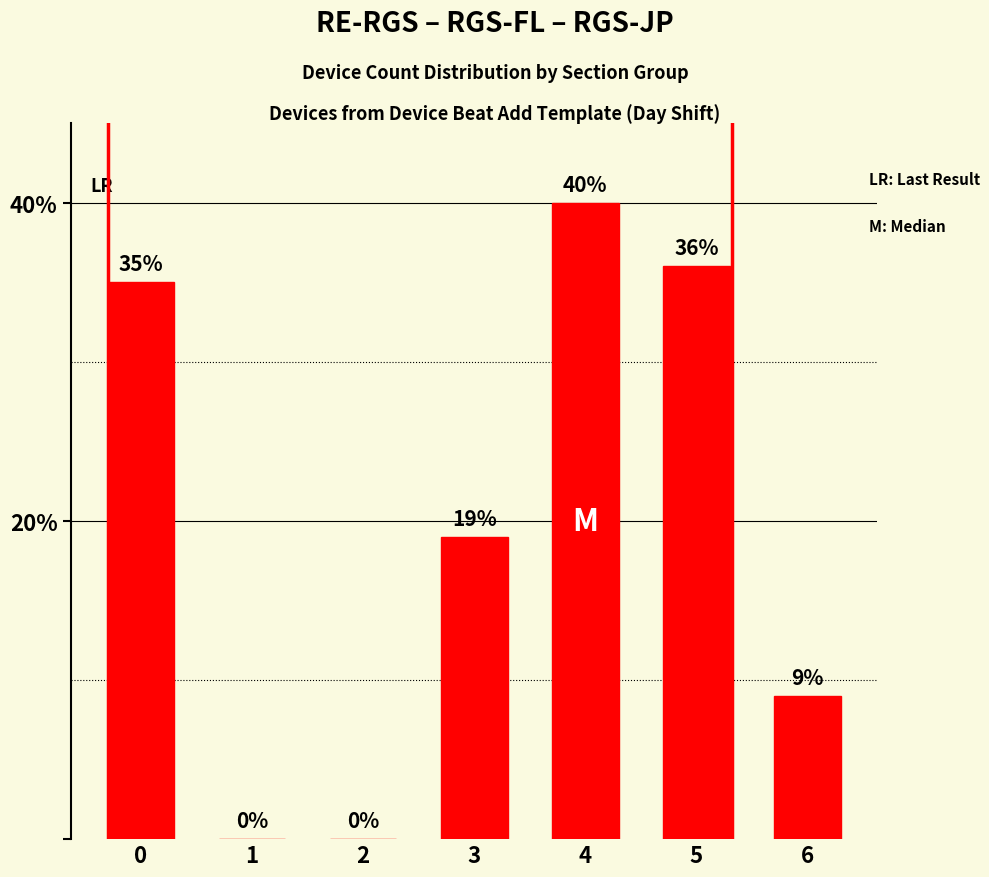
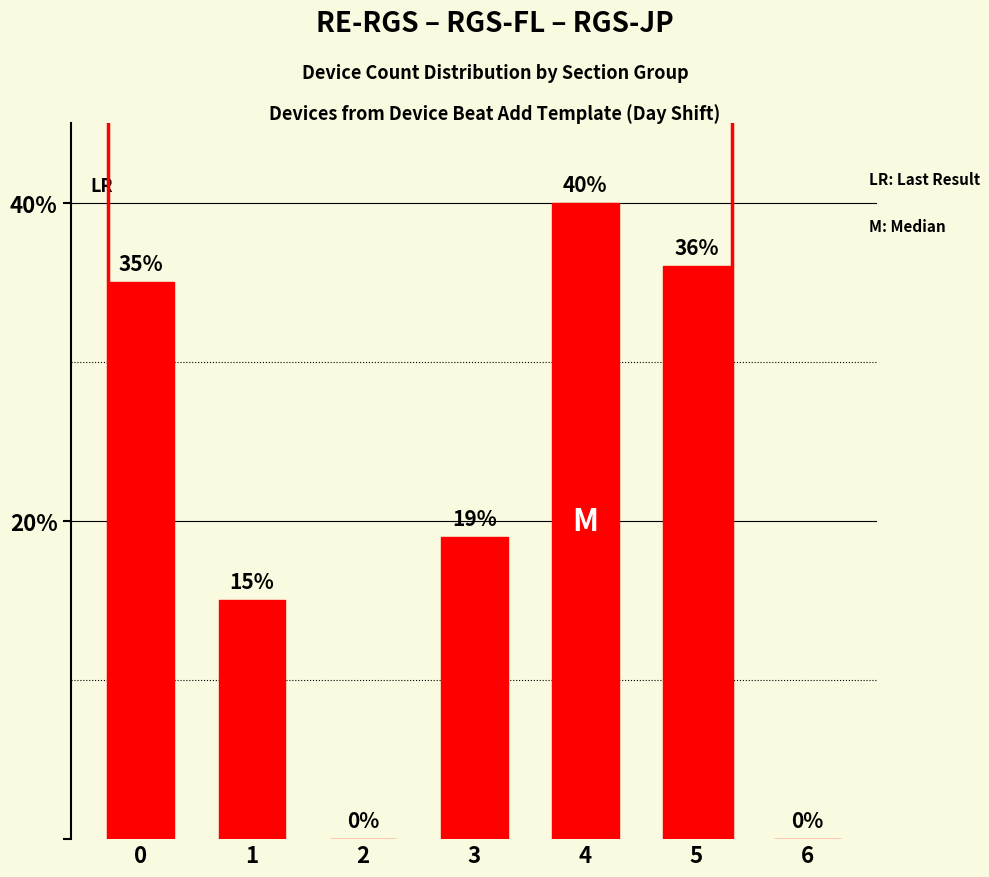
1: 0% -> 15%
6: 9% -> 0%
